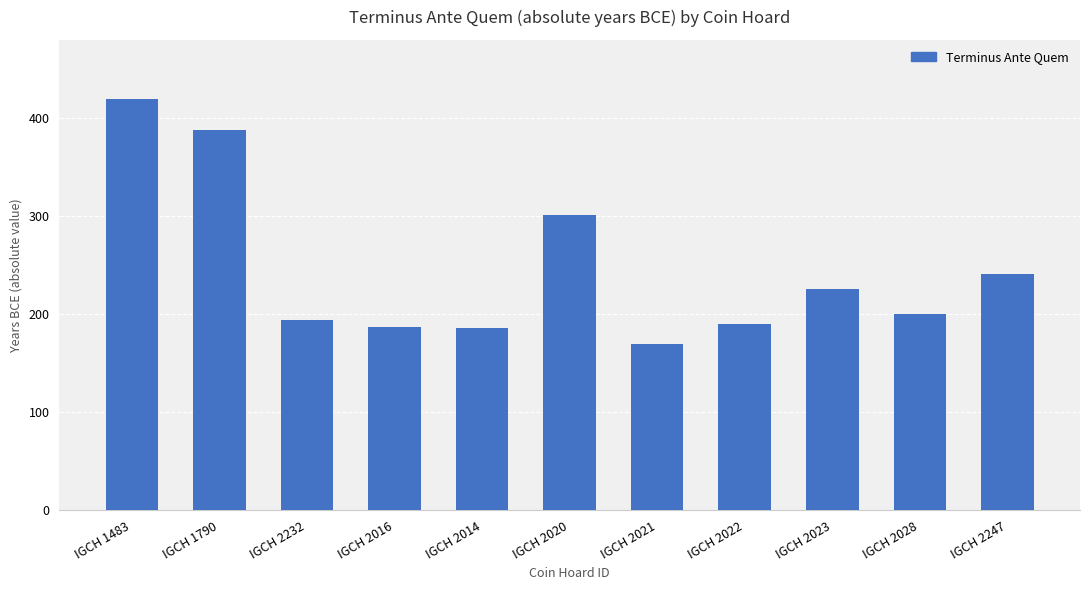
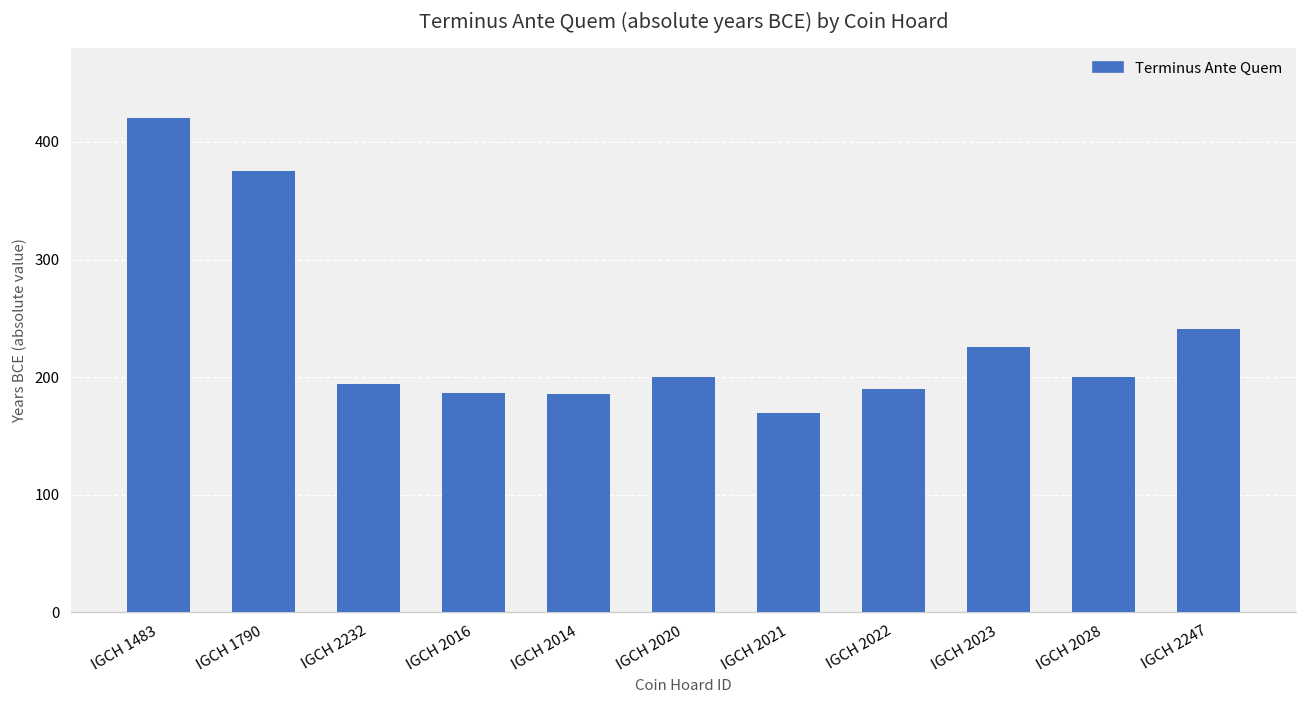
IGCH 1790: 390 -> 380
IGCH 2020: 300 -> 200
